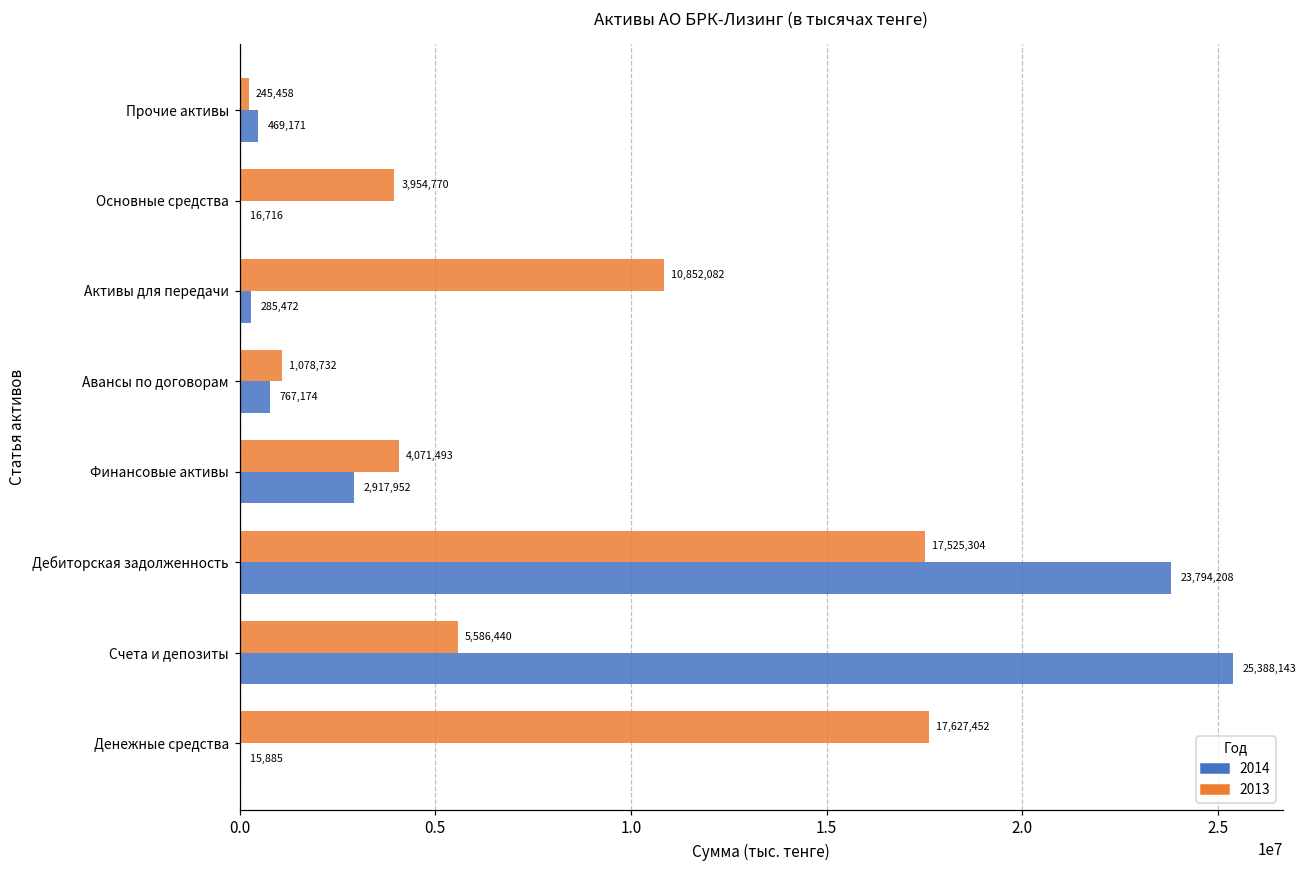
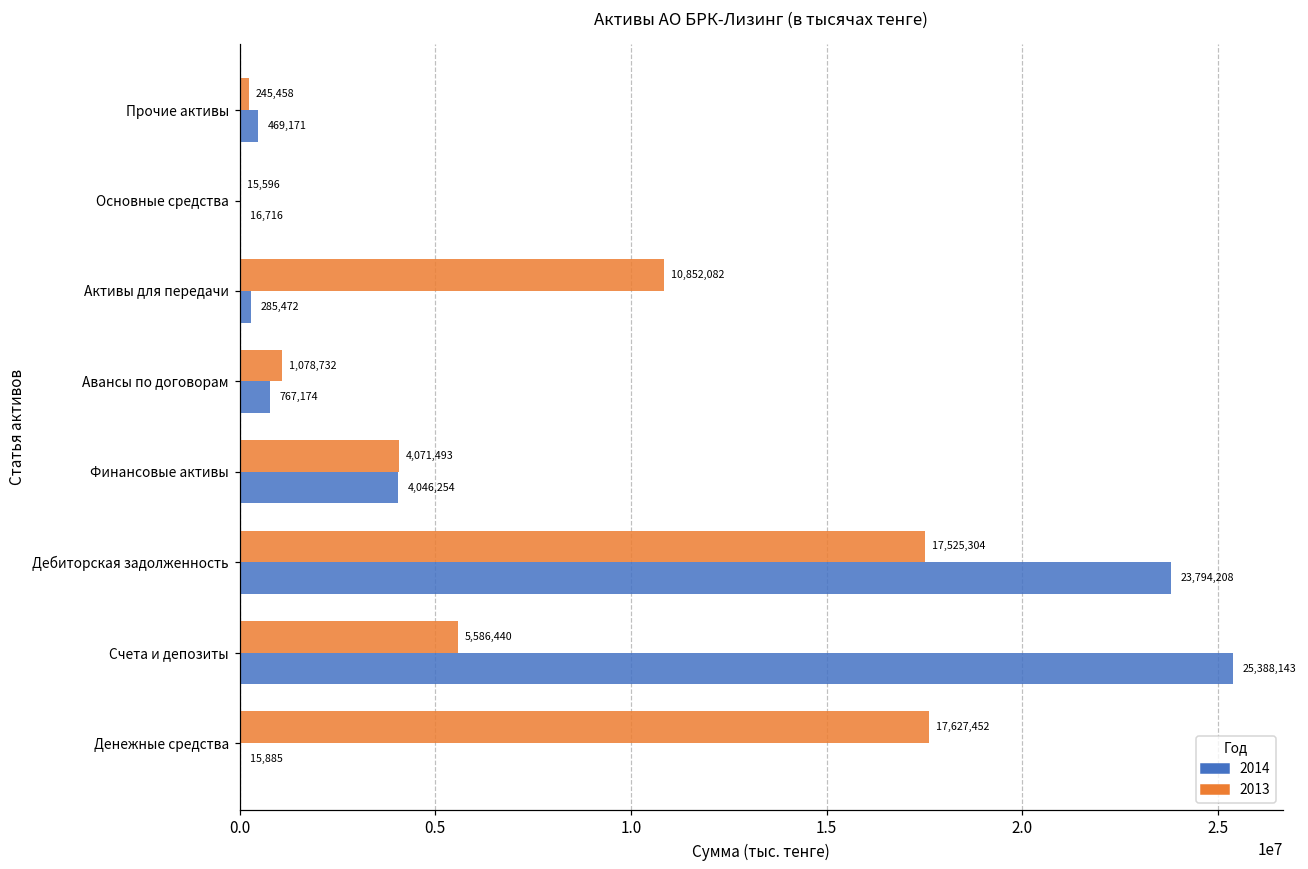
2013, Основные средства: 3,954,770 -> 15,596
2014, Финансовые активы: 2,917,952 -> 4,046,254
